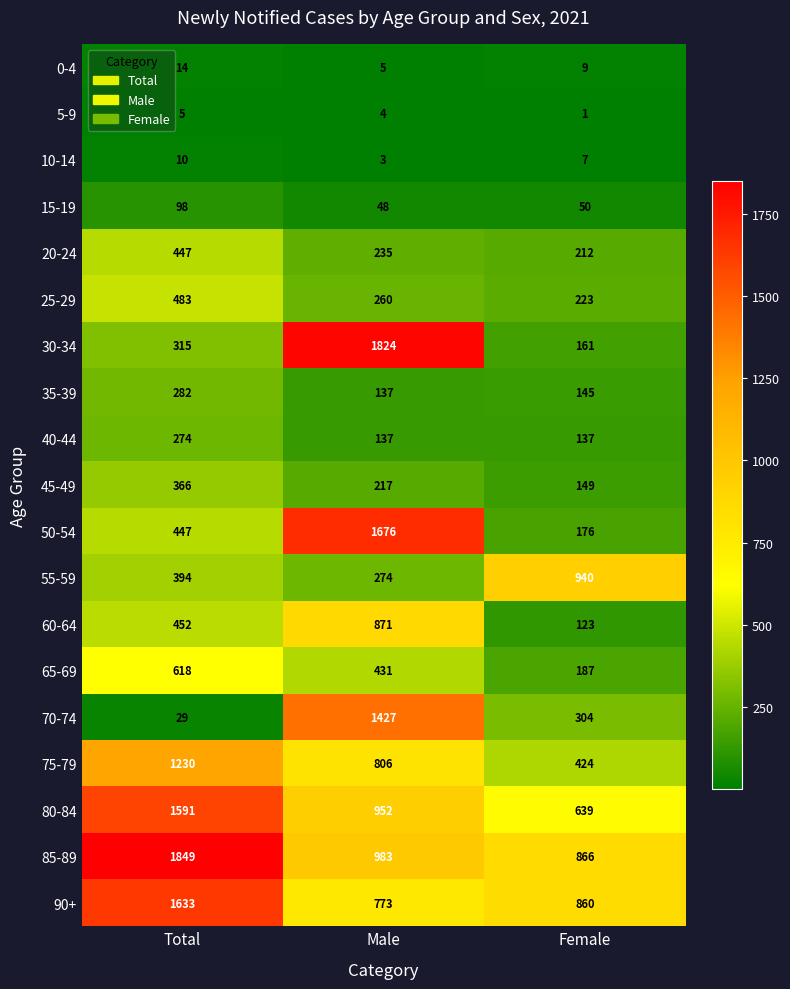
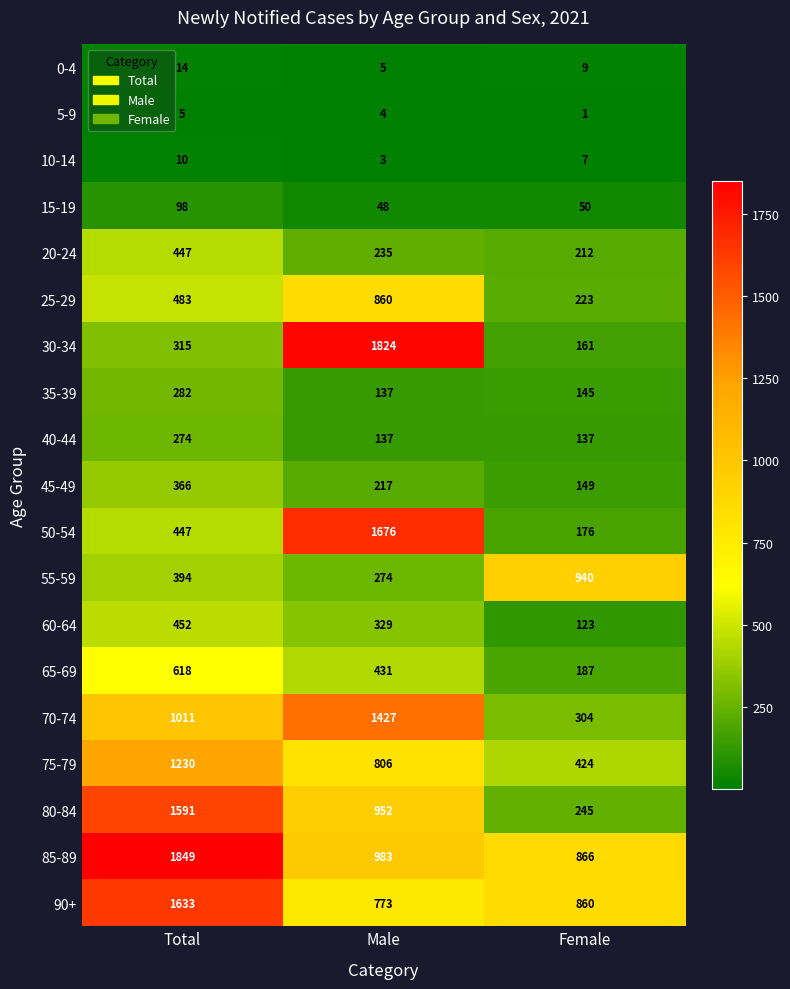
25-29, Male: 260 -> 860
60-64, Male: 871 -> 329
70-74, Total: 29 -> 1011
80-84, Female: 639 -> 245
